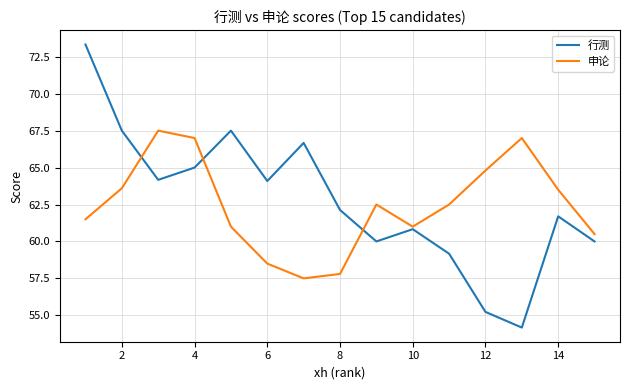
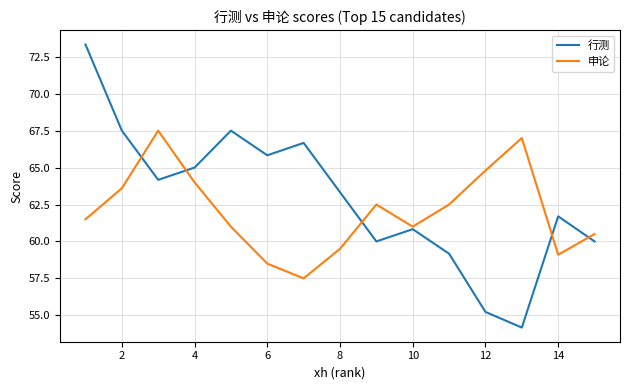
申论, 4: 67 -> 64
行测, 6: 64.1 -> 65.8
行测, 8: 62.1 -> 63.3
申论, 8: 57.8 -> 59.5
申论, 14: 63.5 -> 59.1
